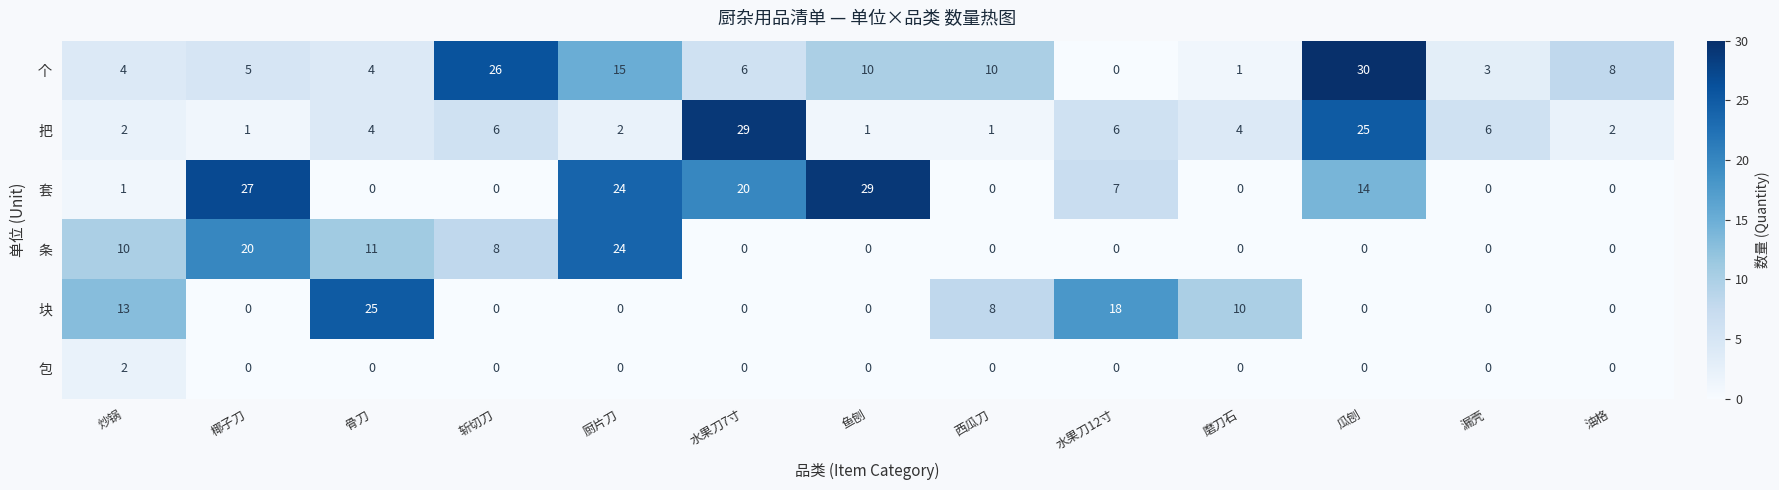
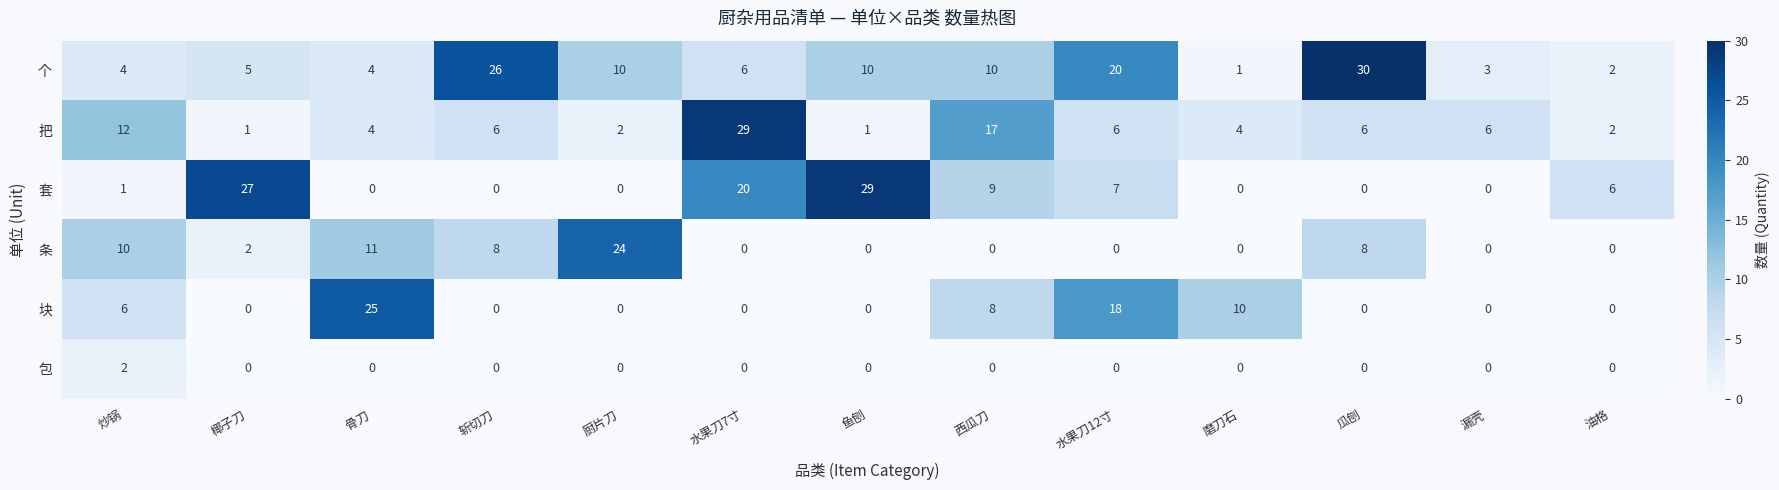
个, 厨片刀: 15 -> 10
个, 水果刀12寸: 0 -> 20
个, 油格: 8 -> 2
把, 炒锅: 2 -> 12
把, 西瓜刀: 1 -> 17
把, 瓜刨: 25 -> 6
套, 厨片刀: 24 -> 0
套, 西瓜刀: 0 -> 9
套, 瓜刨: 14 -> 0
套, 油格: 0 -> 6
条, 椰子刀: 20 -> 2
条, 瓜刨: 0 -> 8
块, 炒锅: 13 -> 6
